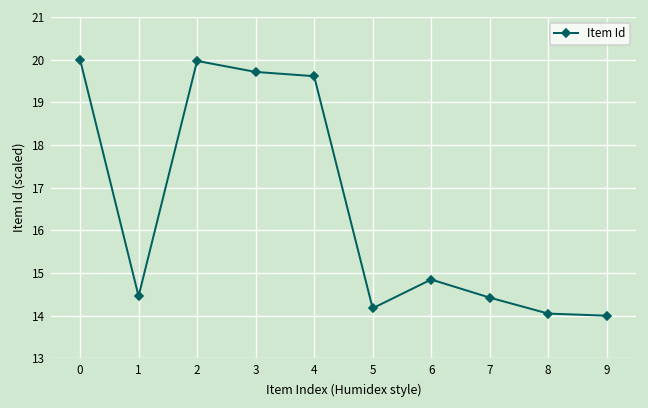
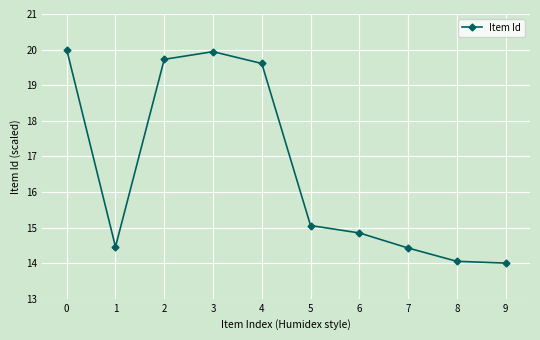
2: 20.0 -> 19.7
3: 19.7 -> 19.9
5: 14.2 -> 15.1
